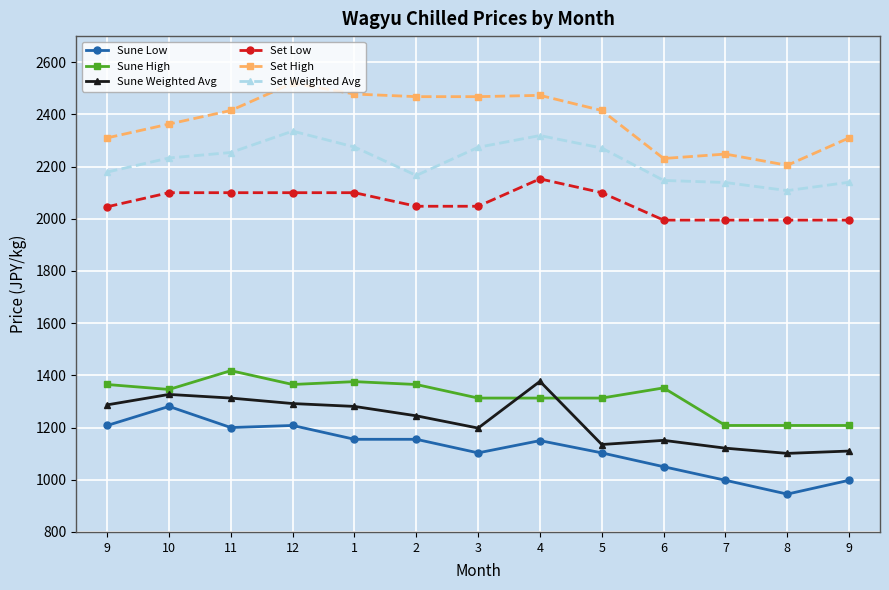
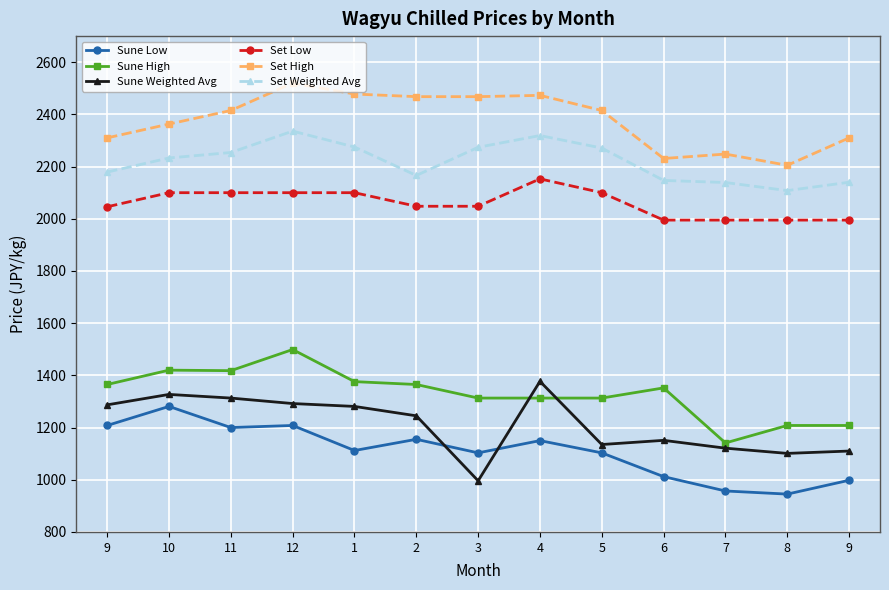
Sune High, 10: 1350 -> 1420
Sune High, 12: 1370 -> 1500
Sune Low, 1: 1160 -> 1110
Sune Weighted Avg, 3: 1200 -> 1000
Sune Low, 6: 1050 -> 1010
Sune Low, 7: 1000 -> 960
Sune High, 7: 1210 -> 1140
